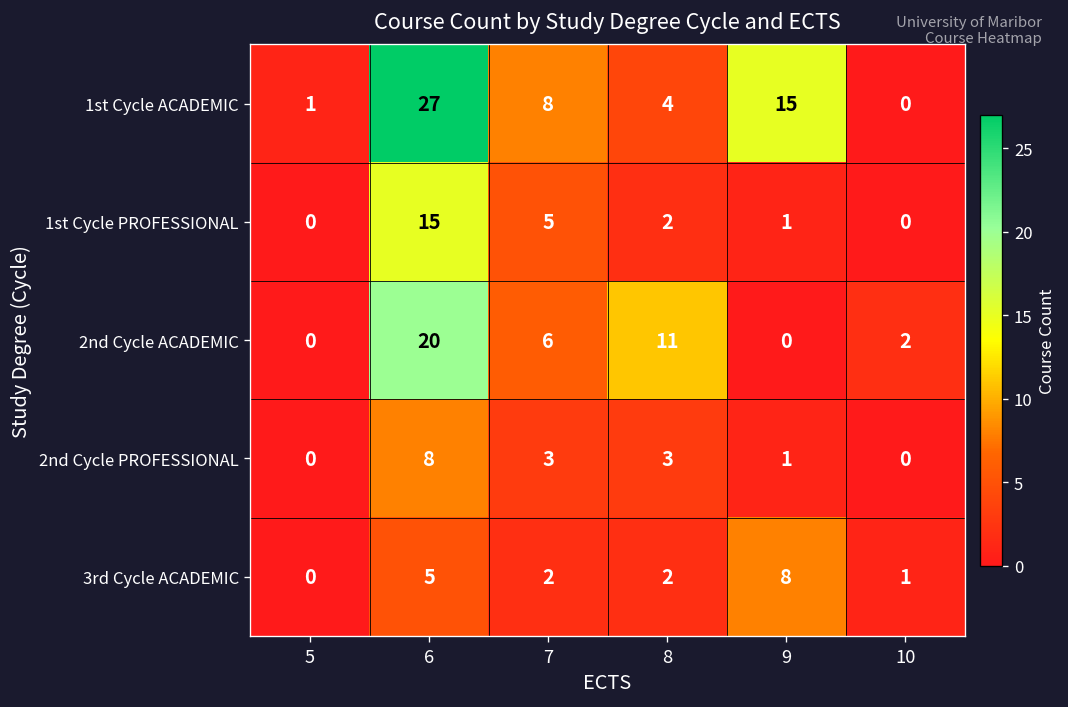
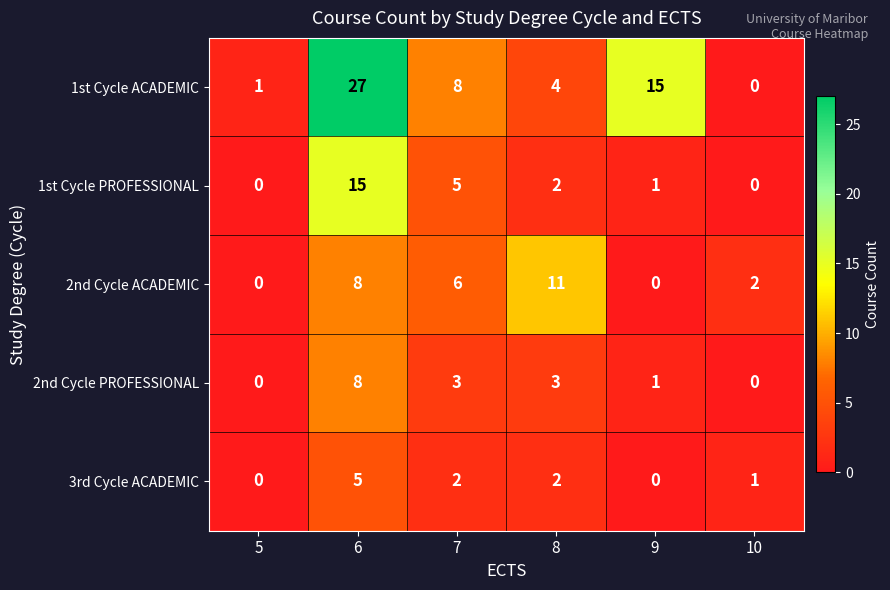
2nd Cycle ACADEMIC, 6: 20 -> 8
3rd Cycle ACADEMIC, 9: 8 -> 0
